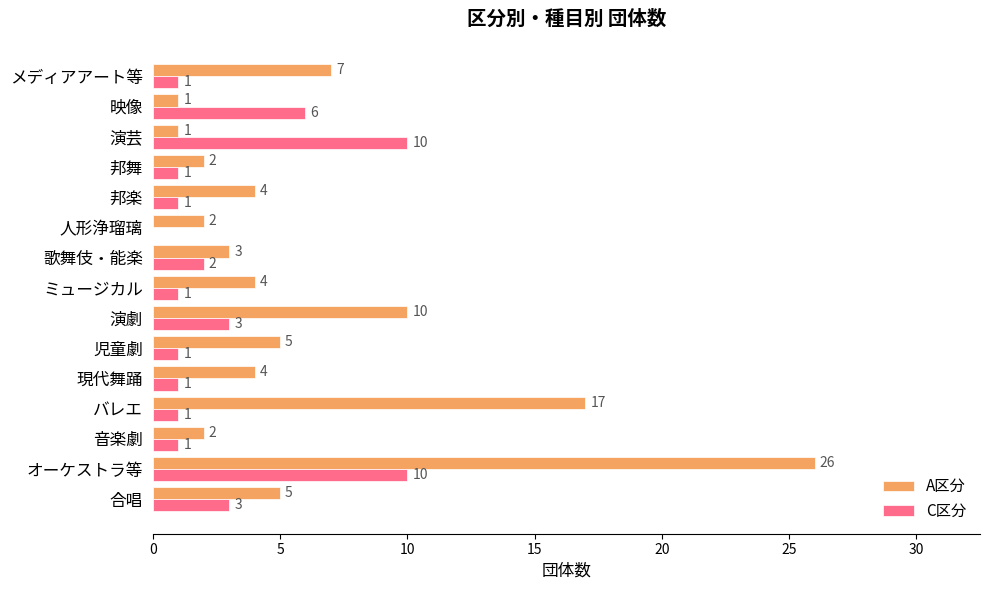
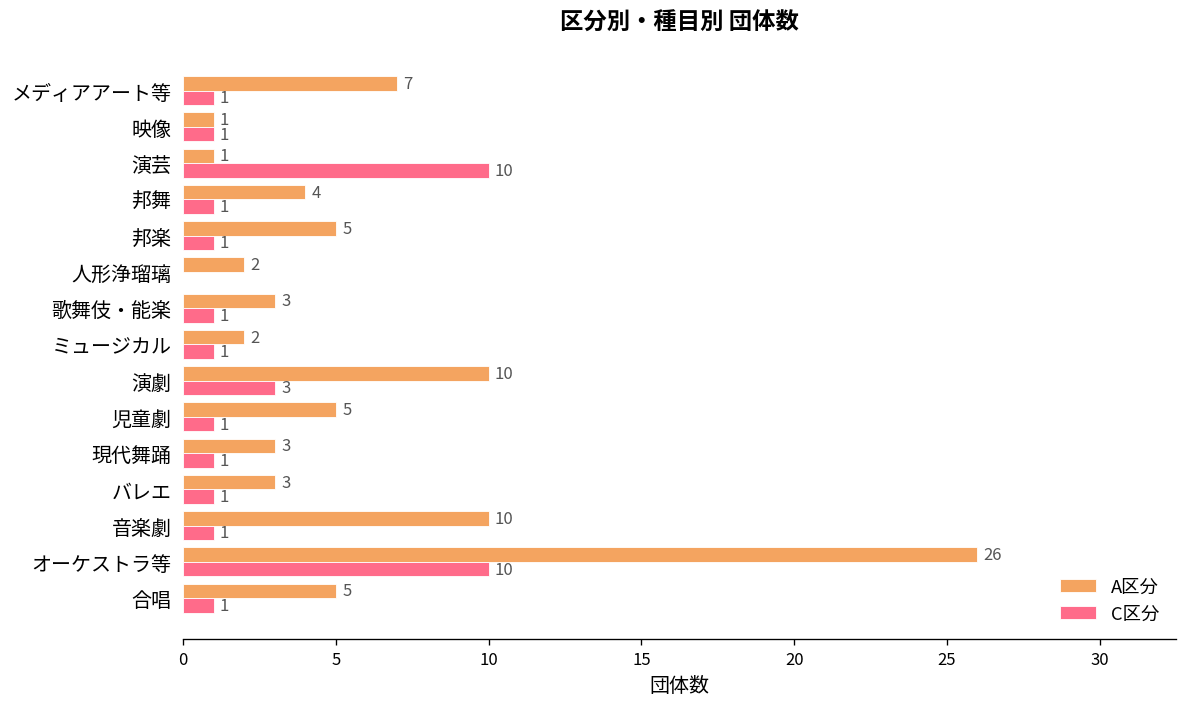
C区分, 映像: 6 -> 1
A区分, 邦舞: 2 -> 4
A区分, 邦楽: 4 -> 5
C区分, 歌舞伎・能楽: 2 -> 1
A区分, ミュージカル: 4 -> 2
A区分, 現代舞踊: 4 -> 3
A区分, バレエ: 17 -> 3
A区分, 音楽劇: 2 -> 10
C区分, 合唱: 3 -> 1
